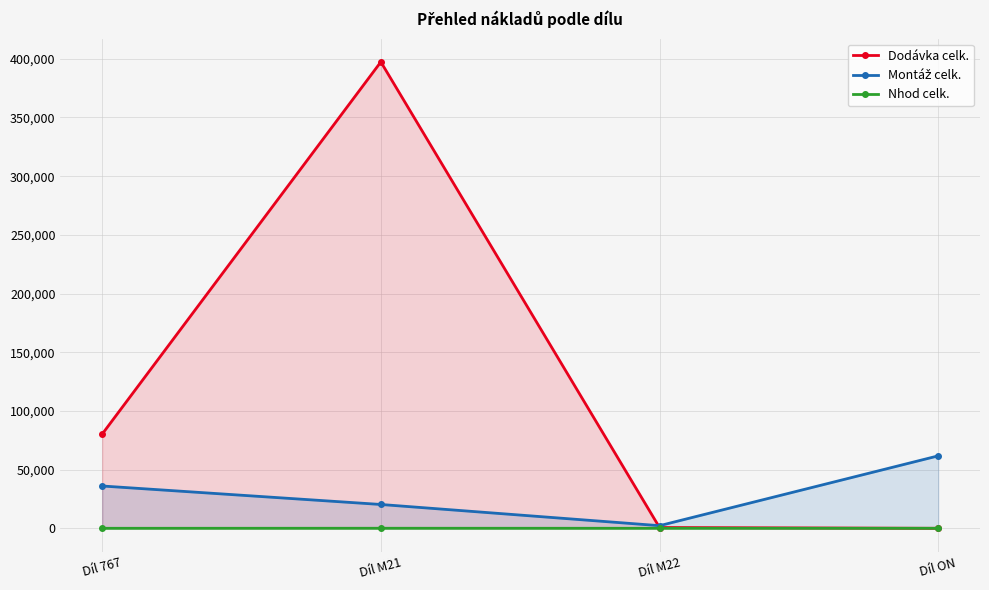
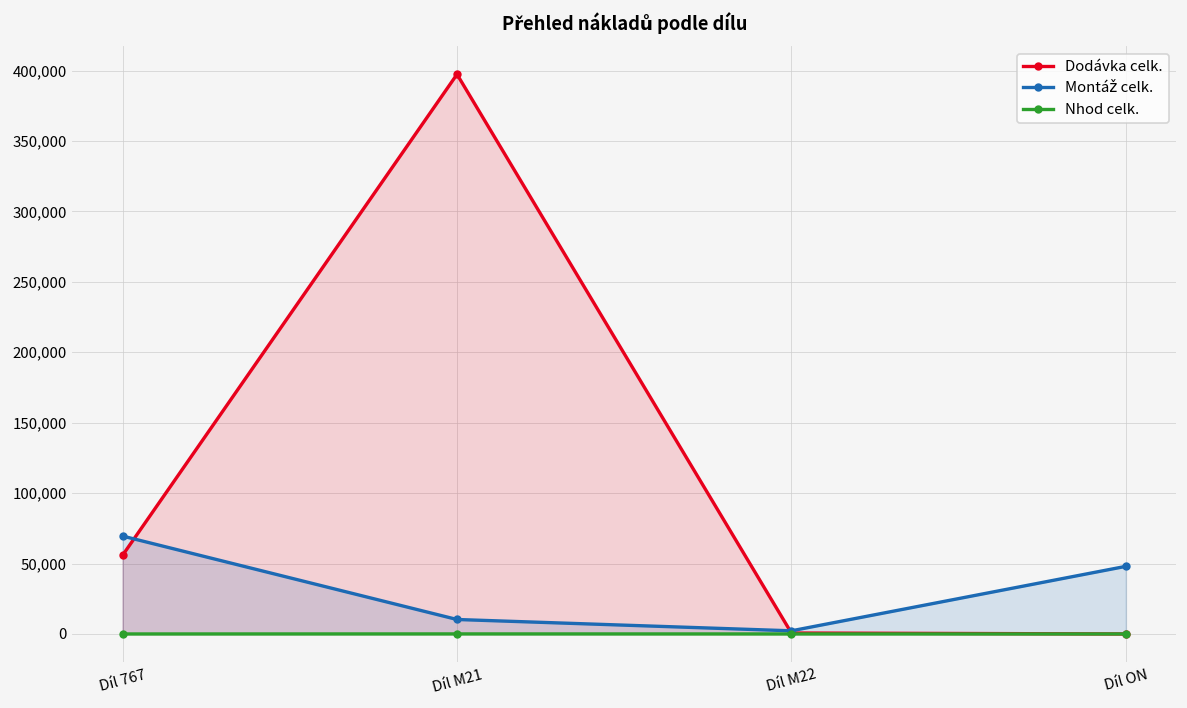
Dodávka celk., Díl 767: 80,000 -> 56,000
Montáž celk., Díl 767: 36,000 -> 69,000
Montáž celk., Díl M21: 20,000 -> 10,000
Montáž celk., Díl ON: 62,000 -> 48,000
